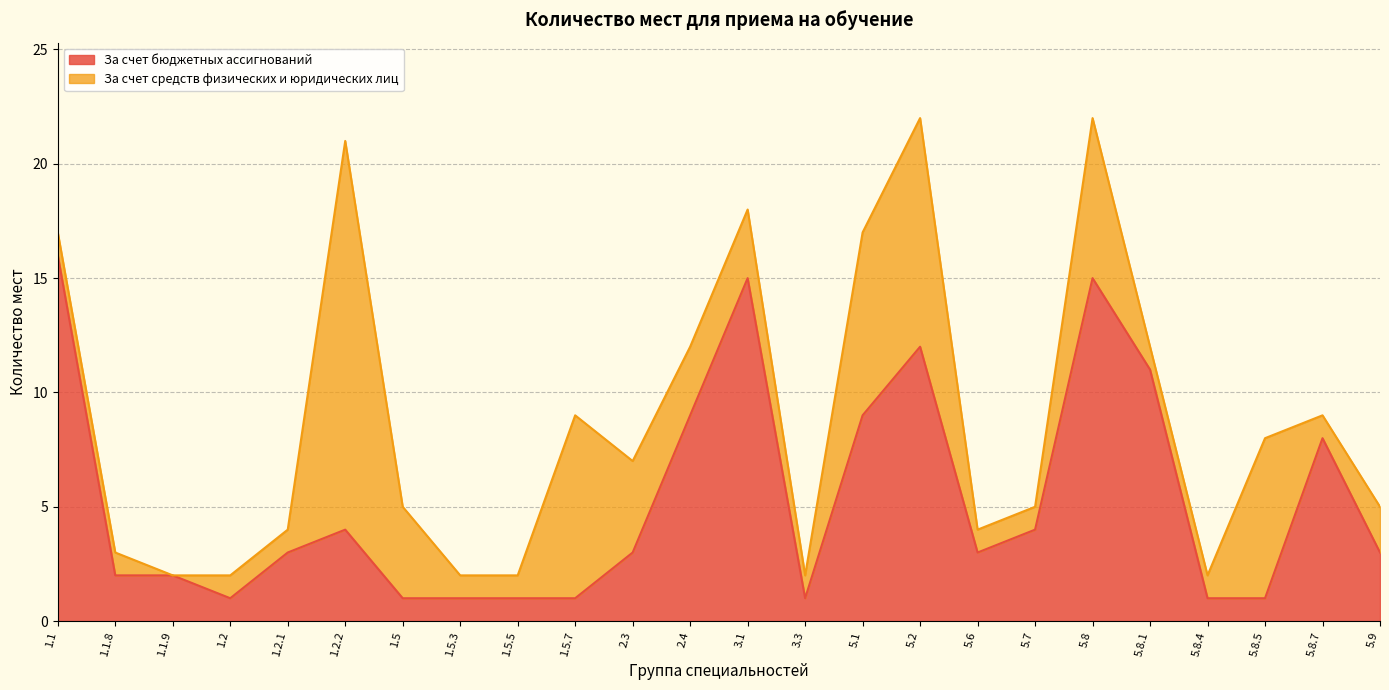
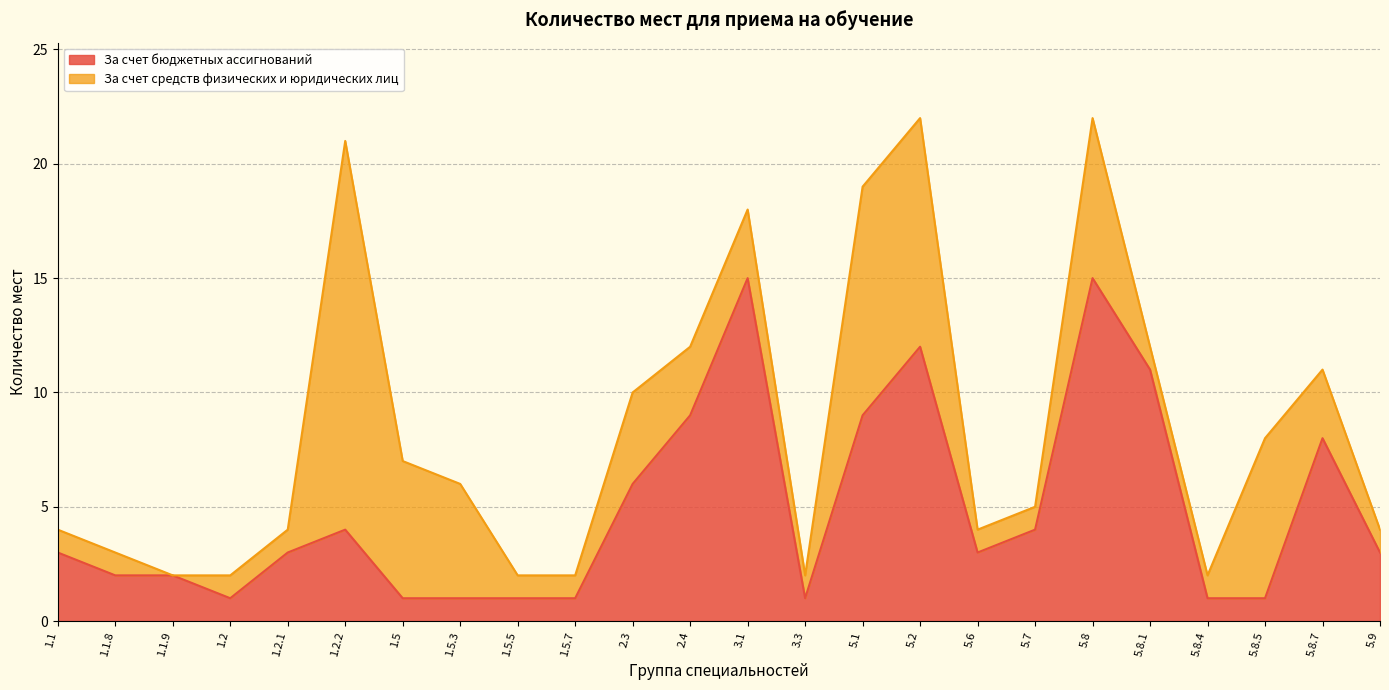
За счет бюджетных ассигнований, 1.1: 16 -> 3
За счет средств физических и юридических лиц, 1.5: 4 -> 6
За счет средств физических и юридических лиц, 1.5.3: 1 -> 5
За счет средств физических и юридических лиц, 1.5.7: 8 -> 1
За счет бюджетных ассигнований, 2.3: 3 -> 6
За счет средств физических и юридических лиц, 5.1: 8 -> 10
За счет средств физических и юридических лиц, 5.8.7: 1 -> 3
За счет средств физических и юридических лиц, 5.9: 2 -> 1
